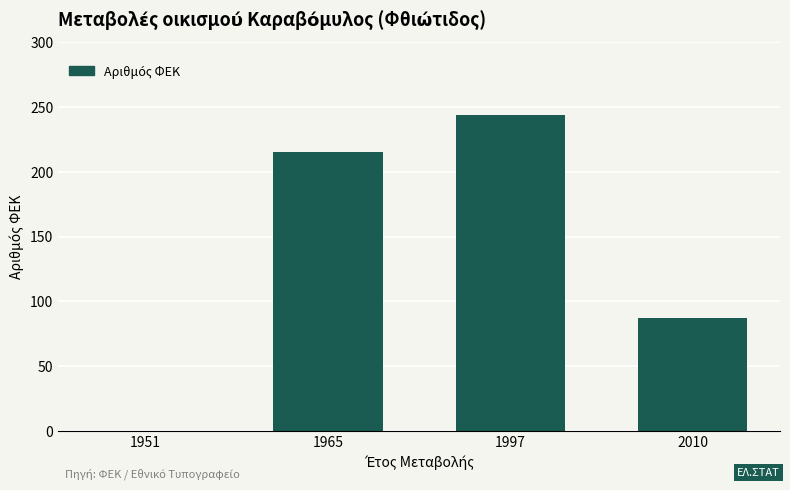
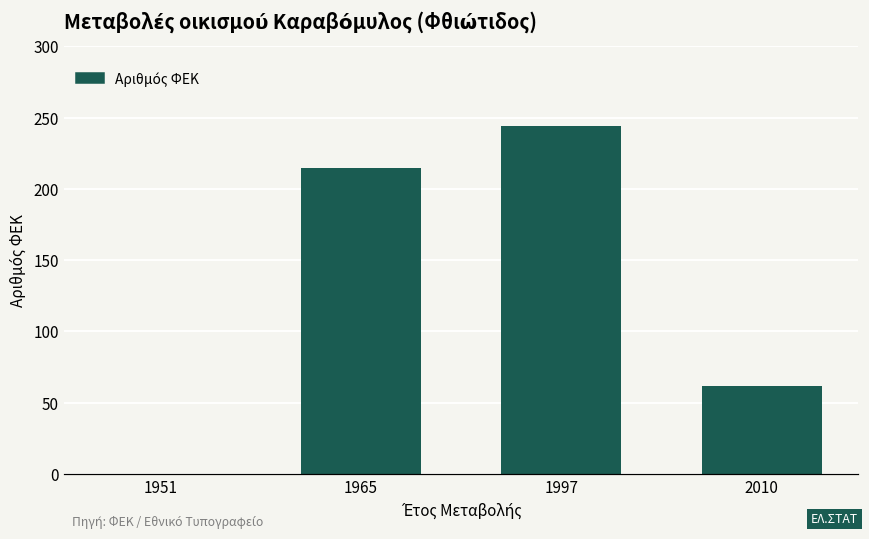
2010: 87 -> 62
